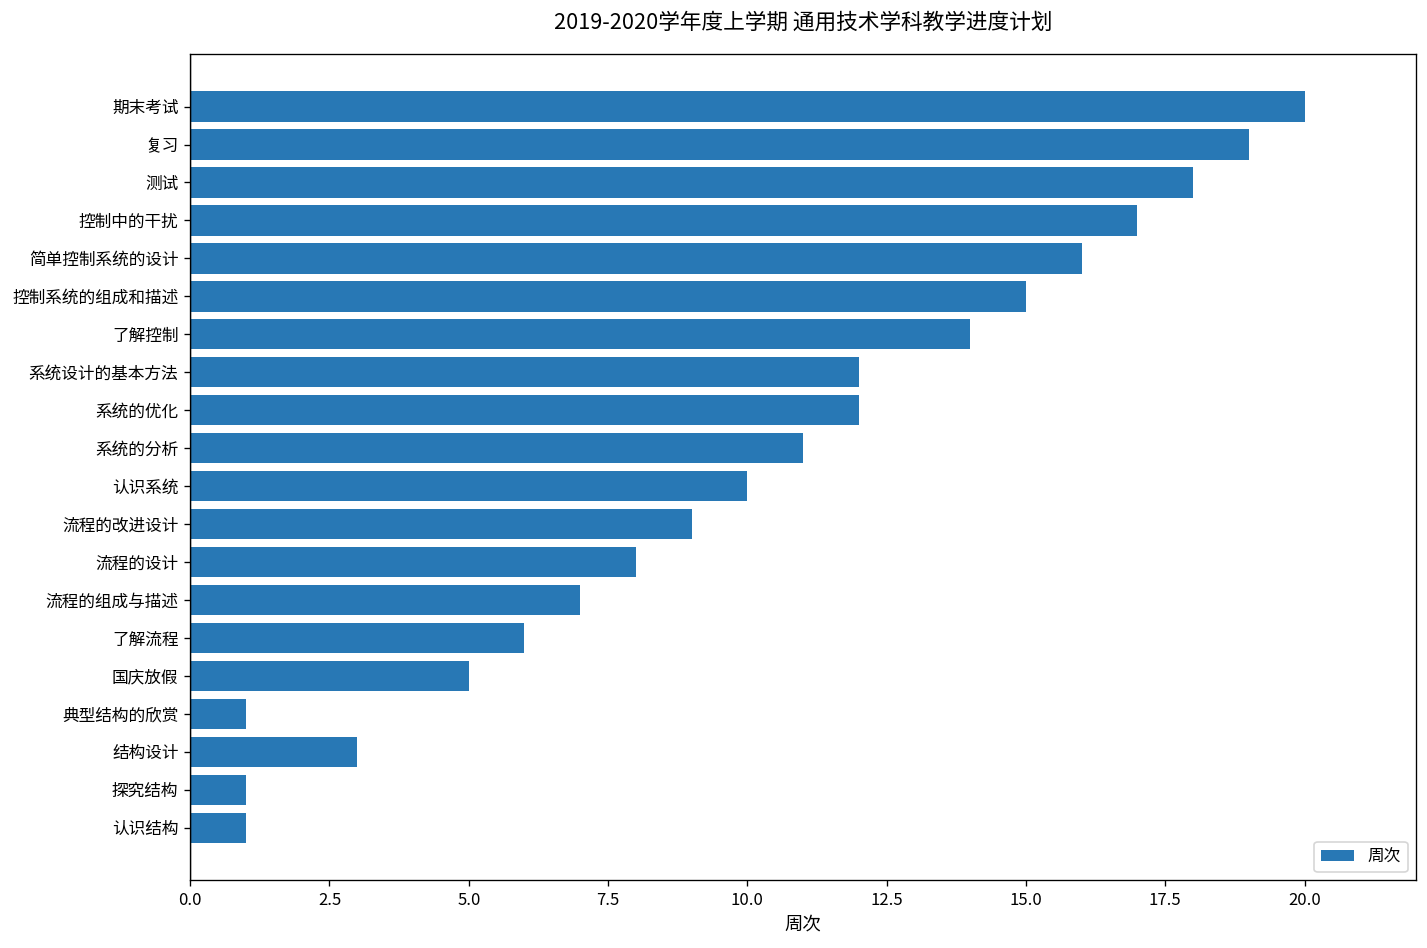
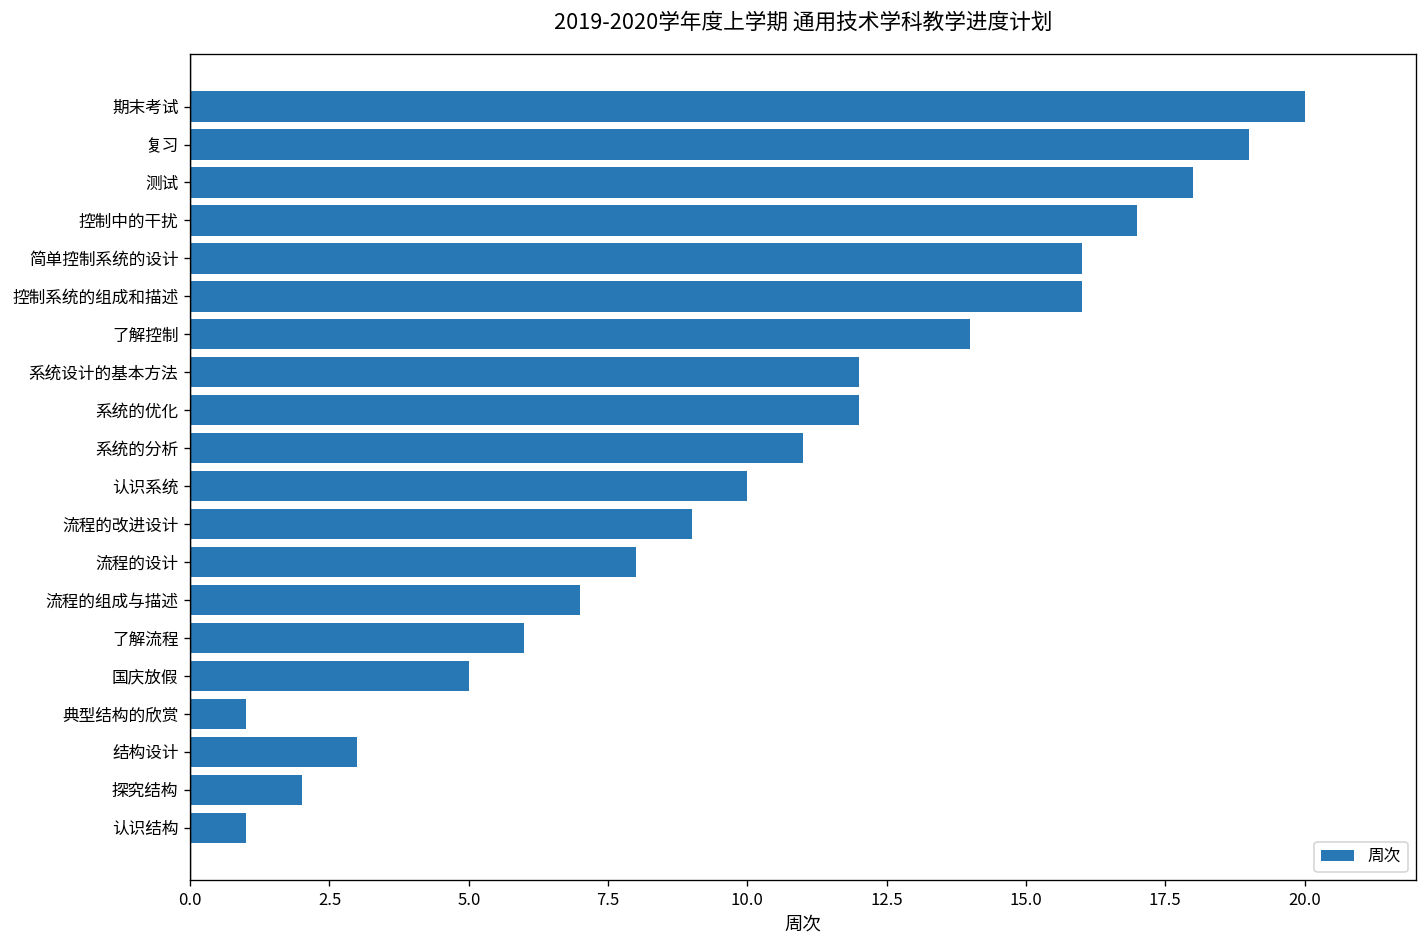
控制系统的组成和描述: 15 -> 16
探究结构: 1 -> 2
